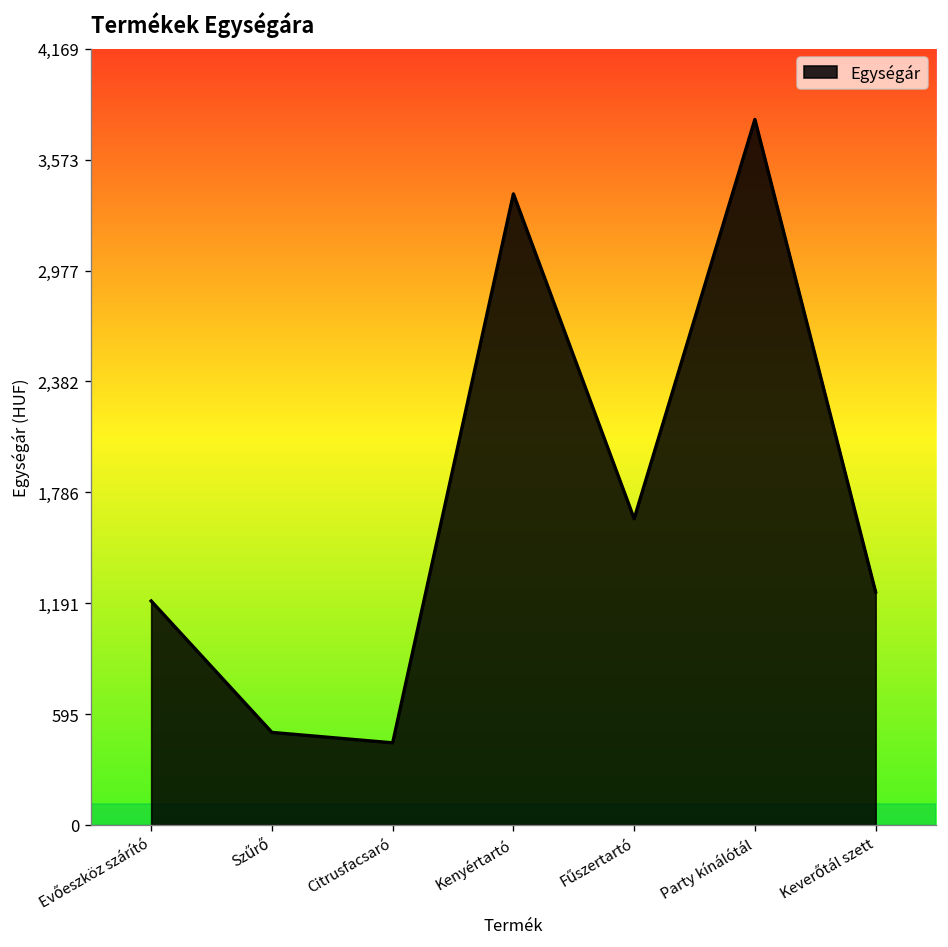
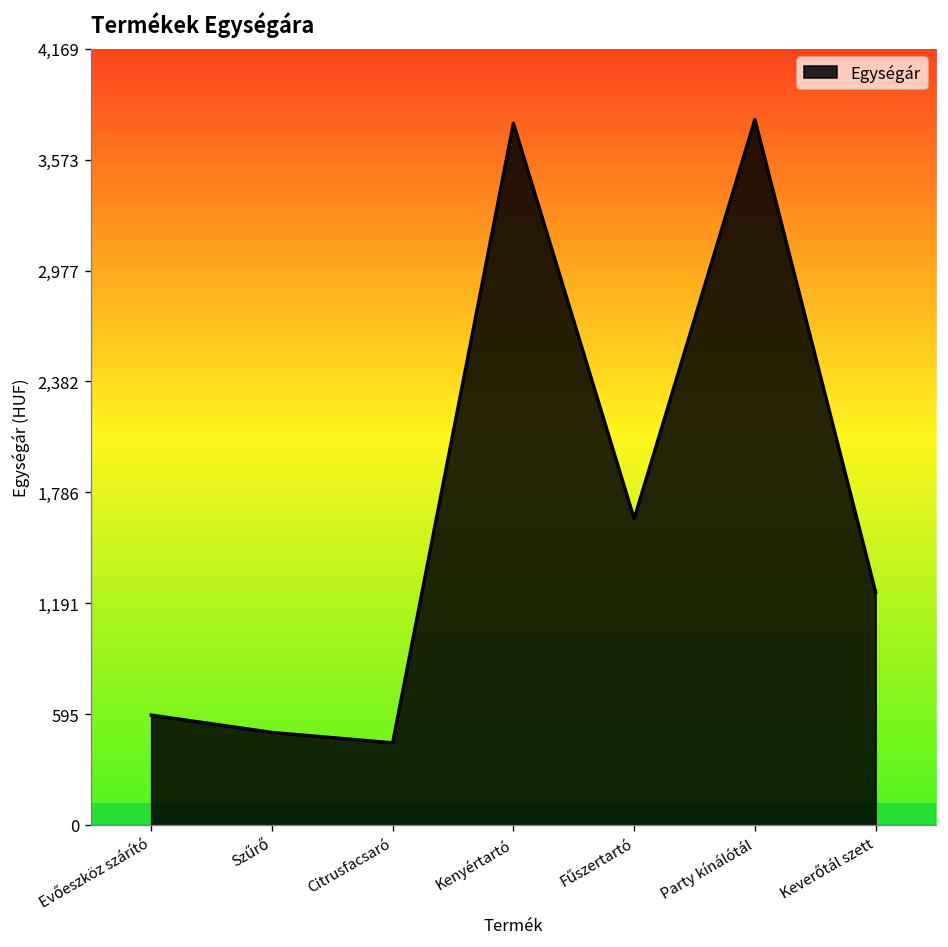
Evőeszköz szárító: 1,200 -> 590
Kenyértartó: 3,390 -> 3,770
